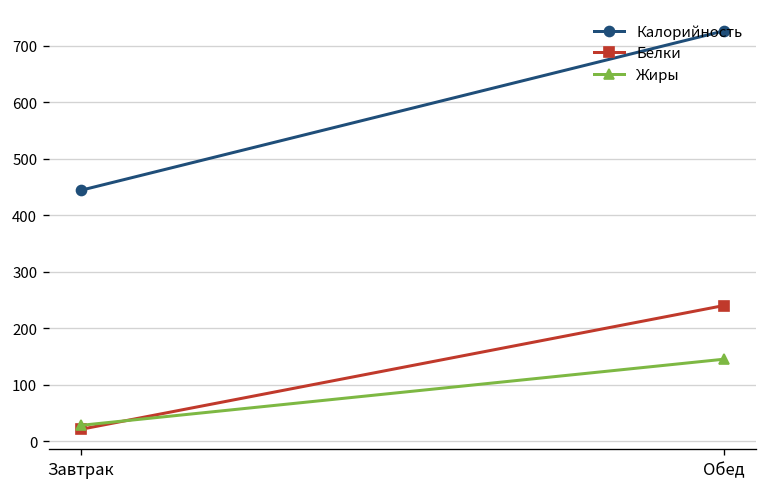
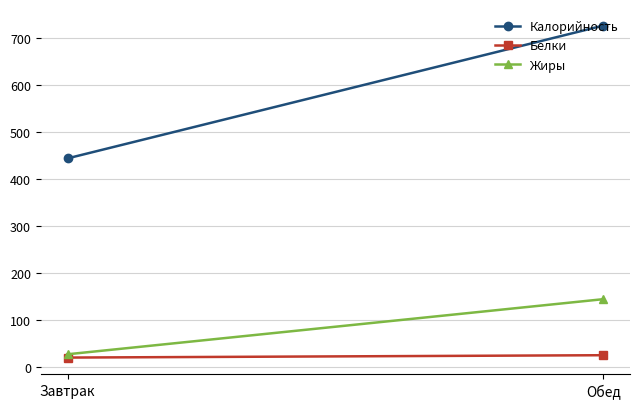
Белки, Обед: 240 -> 30
